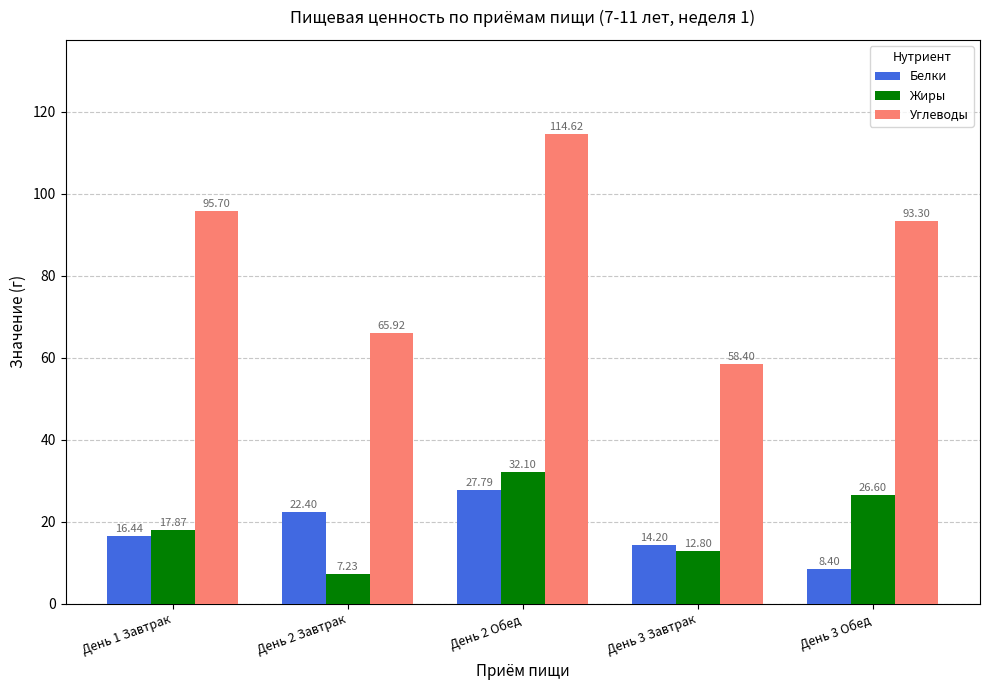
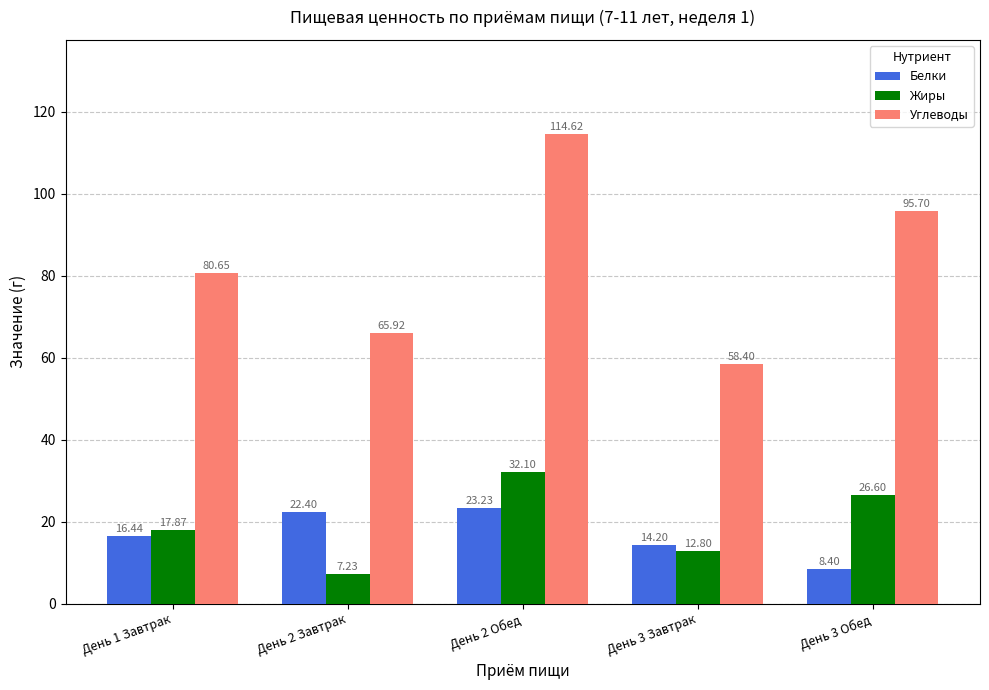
Углеводы, День 1 Завтрак: 95.70 -> 80.65
Белки, День 2 Обед: 27.79 -> 23.23
Углеводы, День 3 Обед: 93.30 -> 95.70
